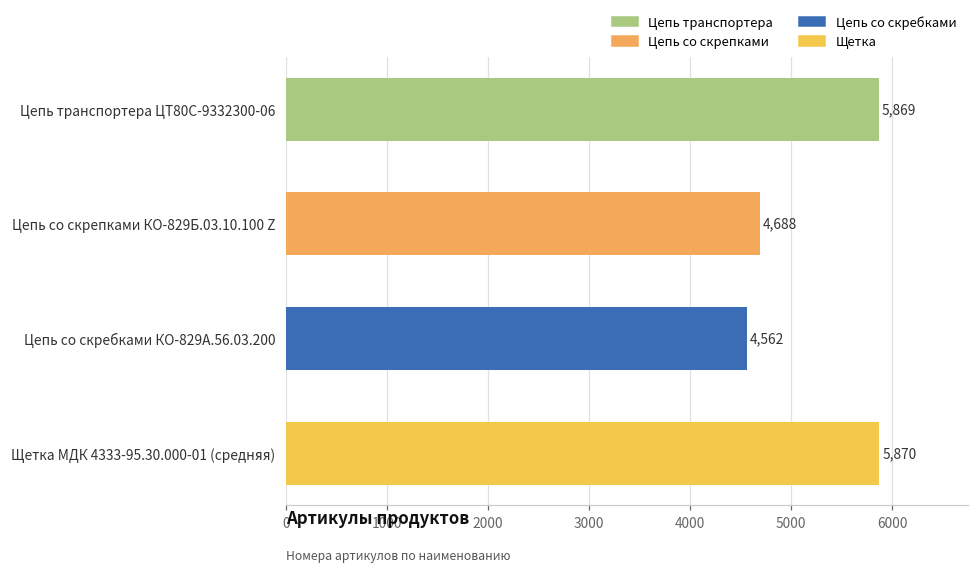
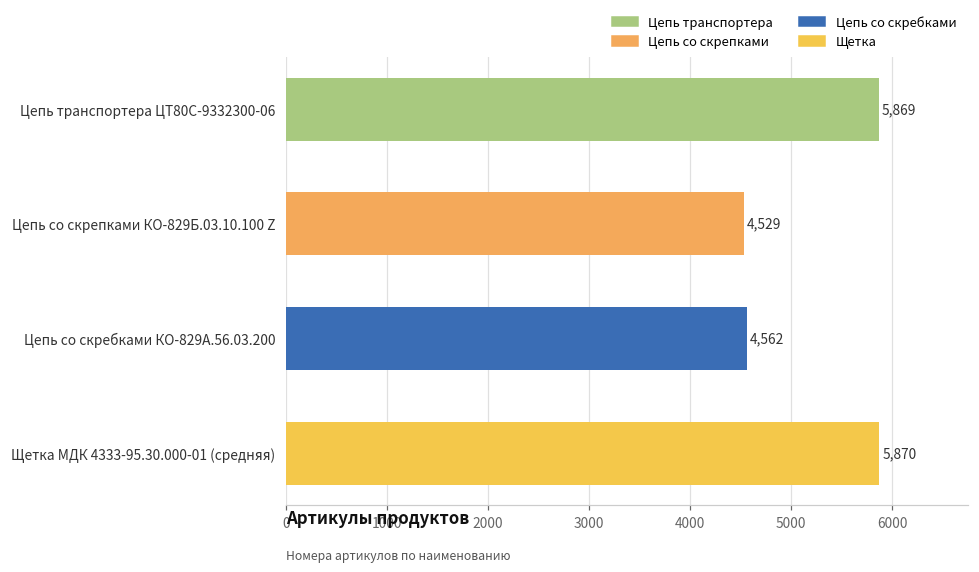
Цепь со скрепками КО-829Б.03.10.100 Z: 4,688 -> 4,529
